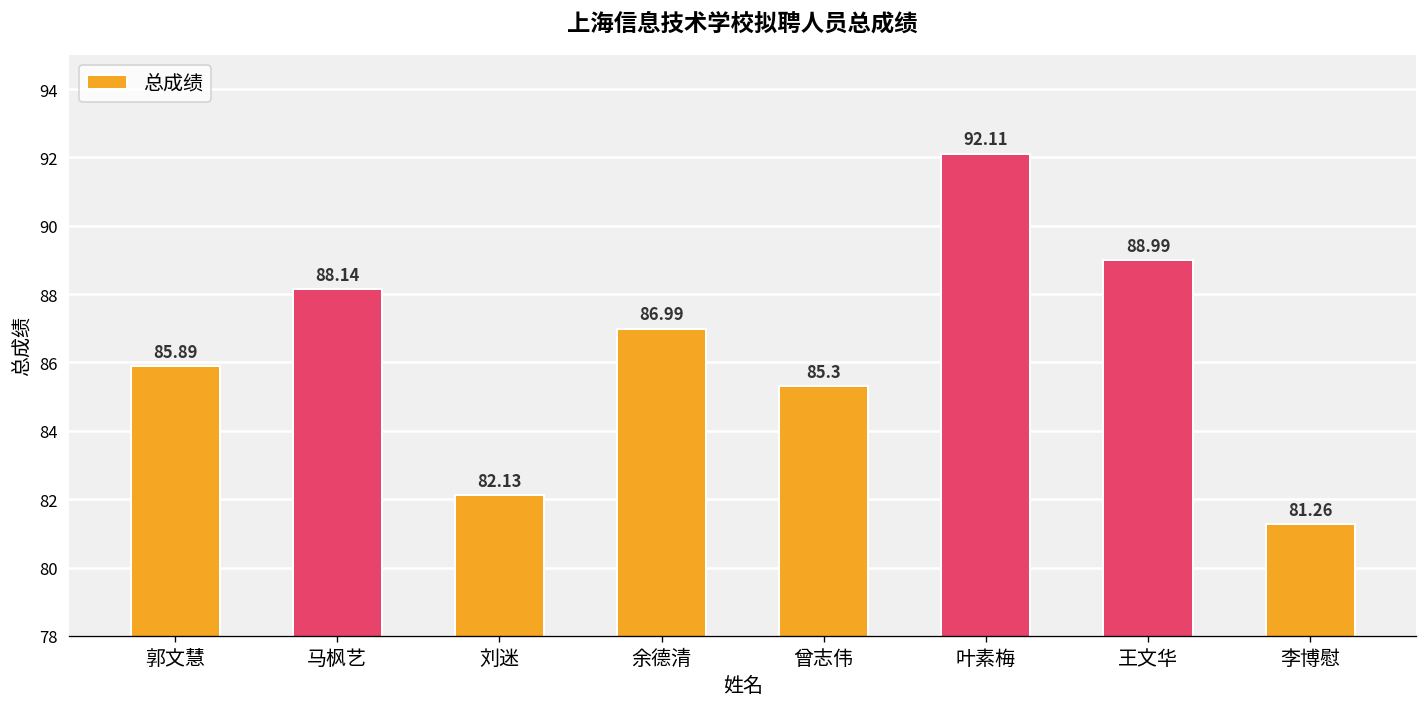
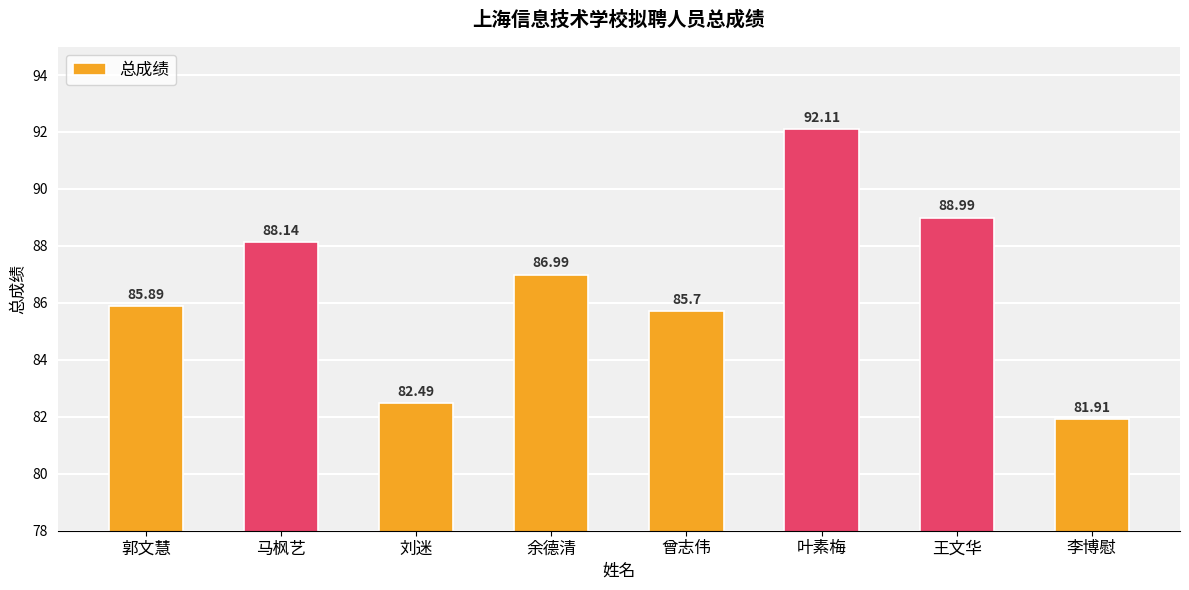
刘迷: 82.13 -> 82.49
曾志伟: 85.3 -> 85.7
李博慰: 81.26 -> 81.91
